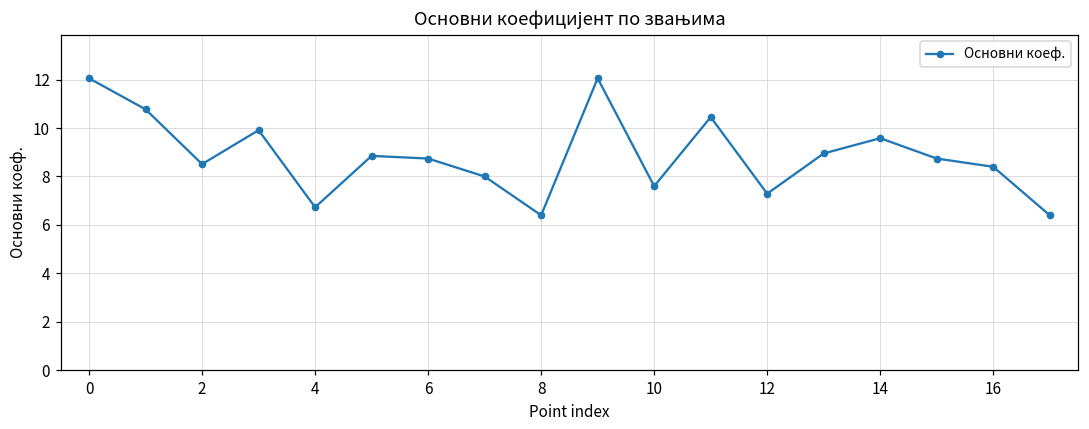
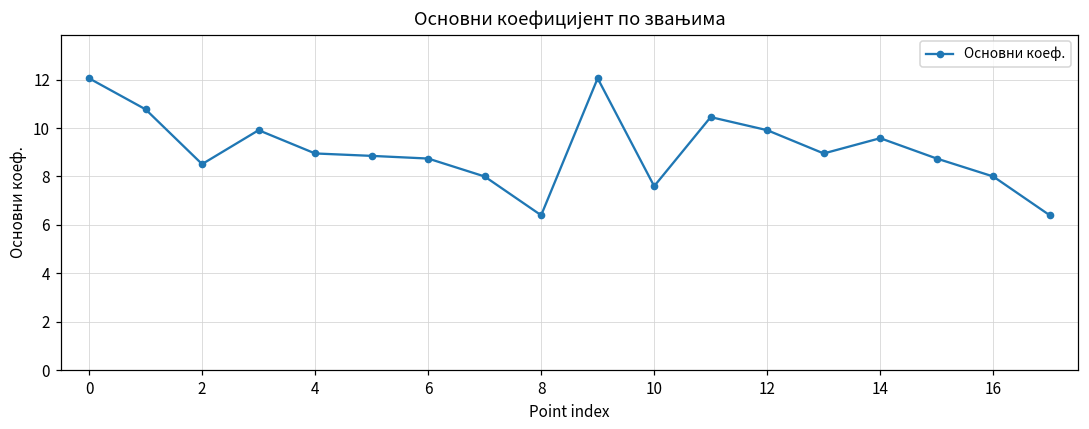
4: 6.7 -> 9.0
12: 7.3 -> 9.9
16: 8.4 -> 8.0
